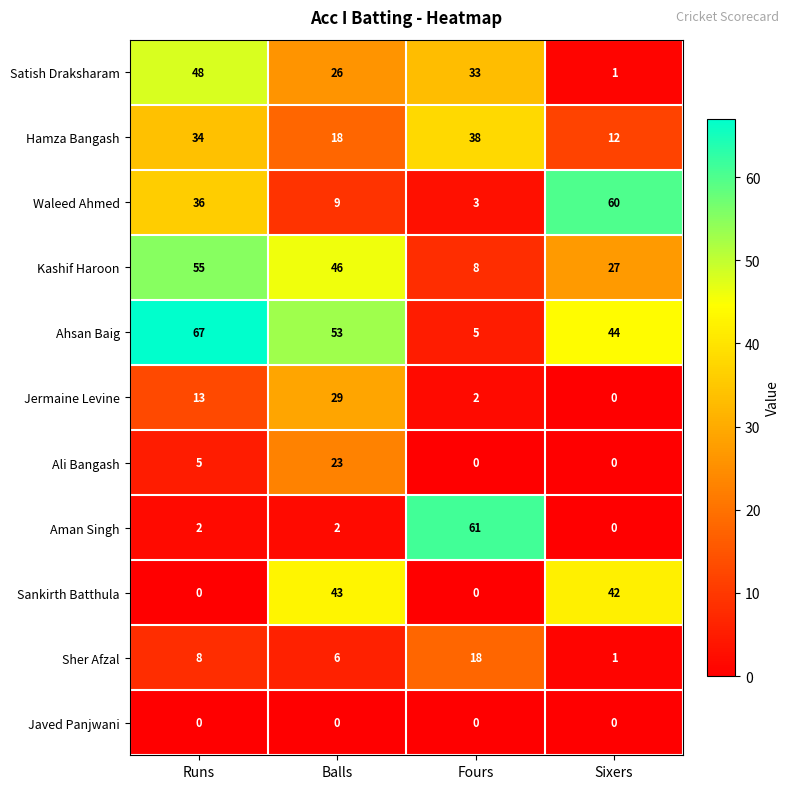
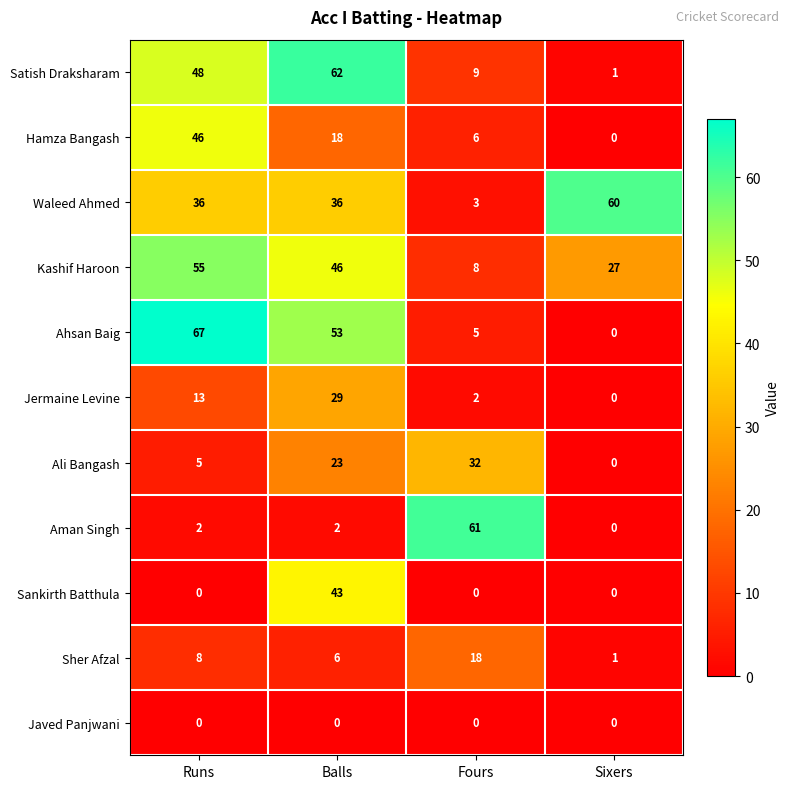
Satish Draksharam, Balls: 26 -> 62
Satish Draksharam, Fours: 33 -> 9
Hamza Bangash, Runs: 34 -> 46
Hamza Bangash, Fours: 38 -> 6
Hamza Bangash, Sixers: 12 -> 0
Waleed Ahmed, Balls: 9 -> 36
Ahsan Baig, Sixers: 44 -> 0
Ali Bangash, Fours: 0 -> 32
Sankirth Batthula, Sixers: 42 -> 0
